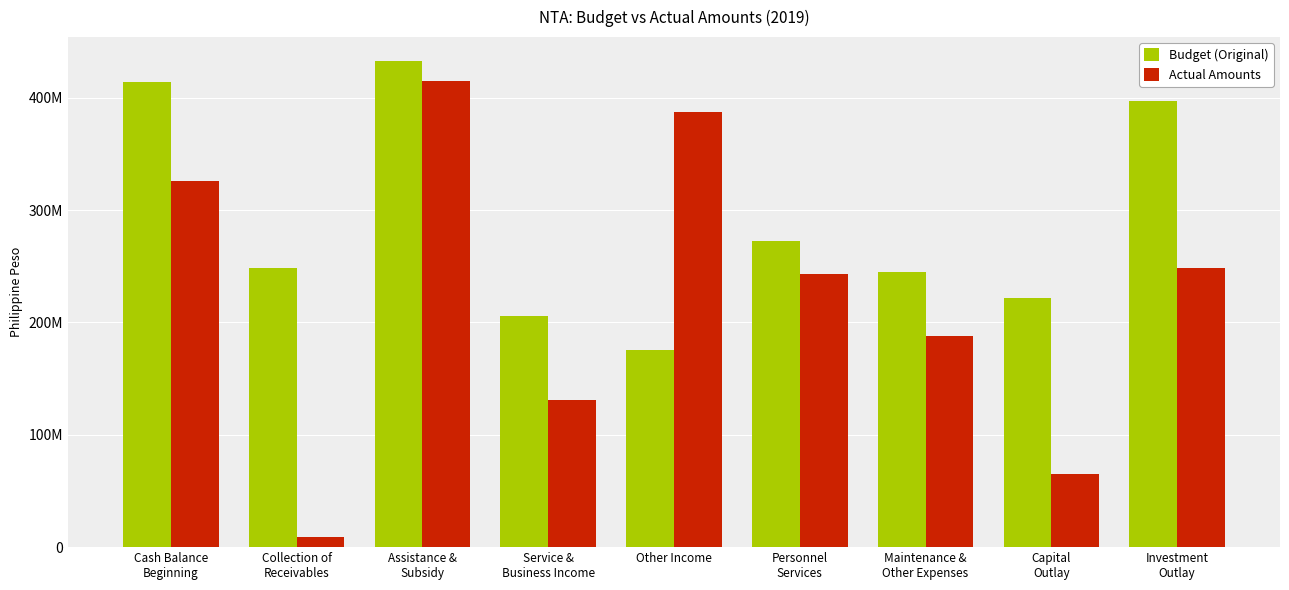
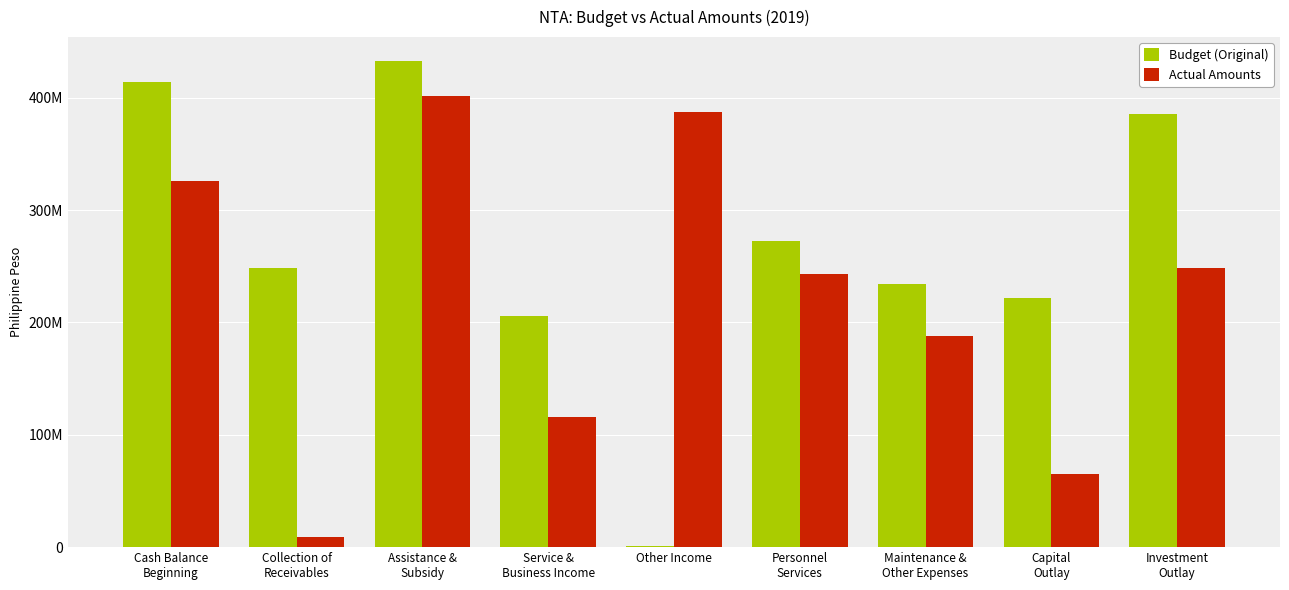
Actual Amounts, Assistance & Subsidy: 415000000 -> 401000000
Actual Amounts, Service & Business Income: 131000000 -> 116000000
Budget (Original), Other Income: 176000000 -> 1000000
Budget (Original), Maintenance & Other Expenses: 245000000 -> 234000000
Budget (Original), Investment Outlay: 397000000 -> 385000000
